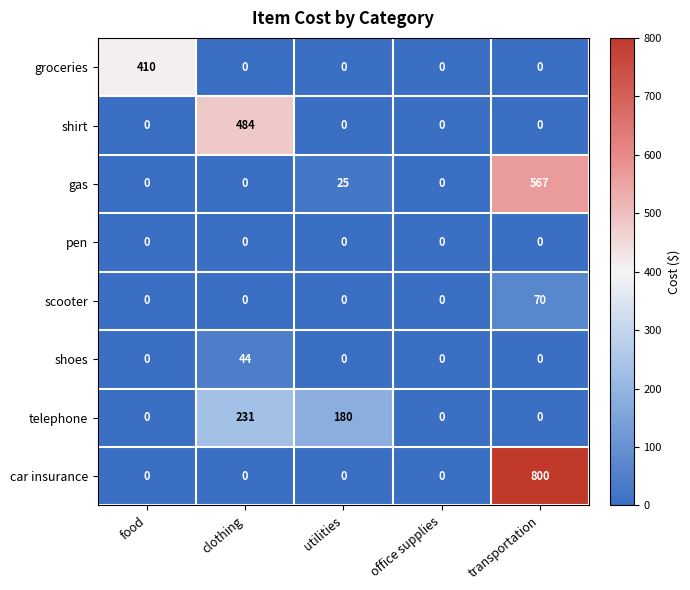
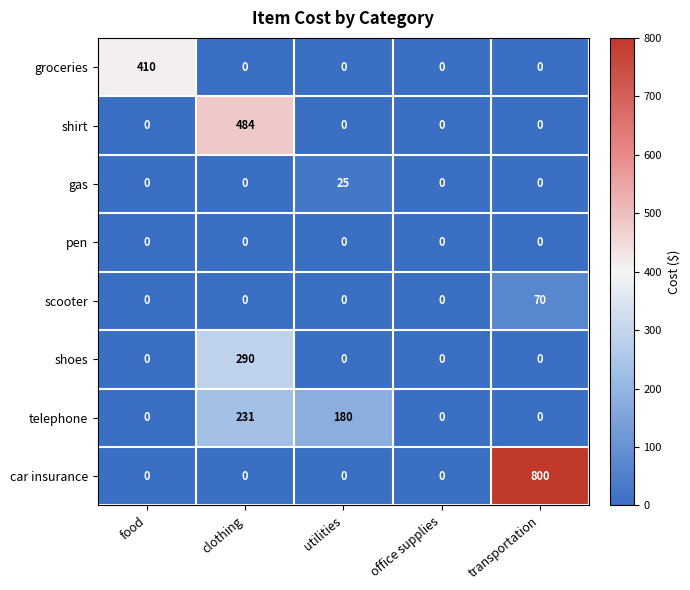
gas, transportation: 567 -> 0
shoes, clothing: 44 -> 290
